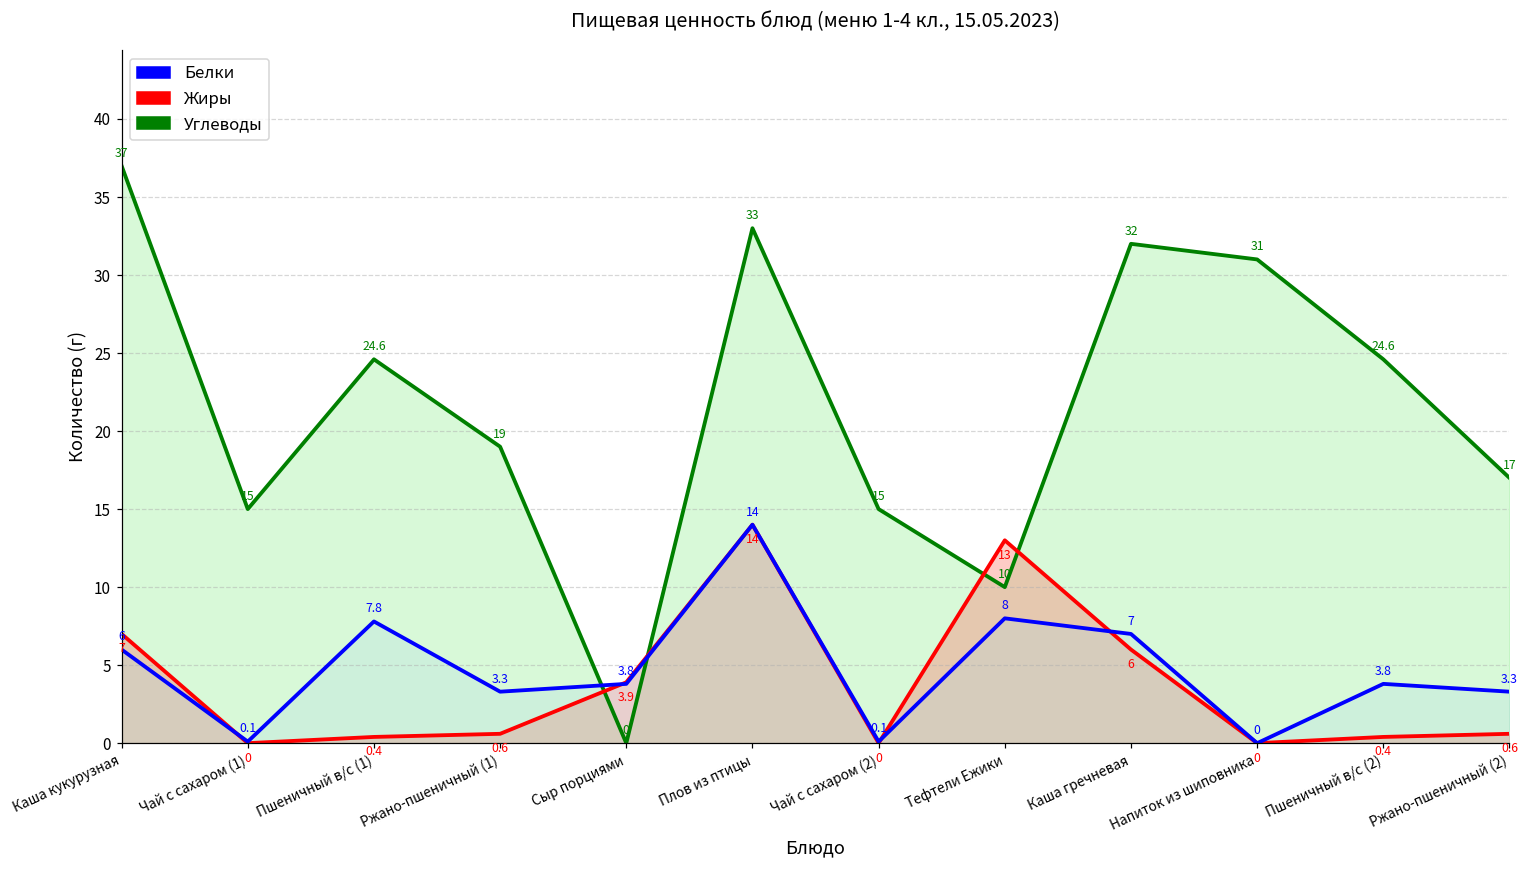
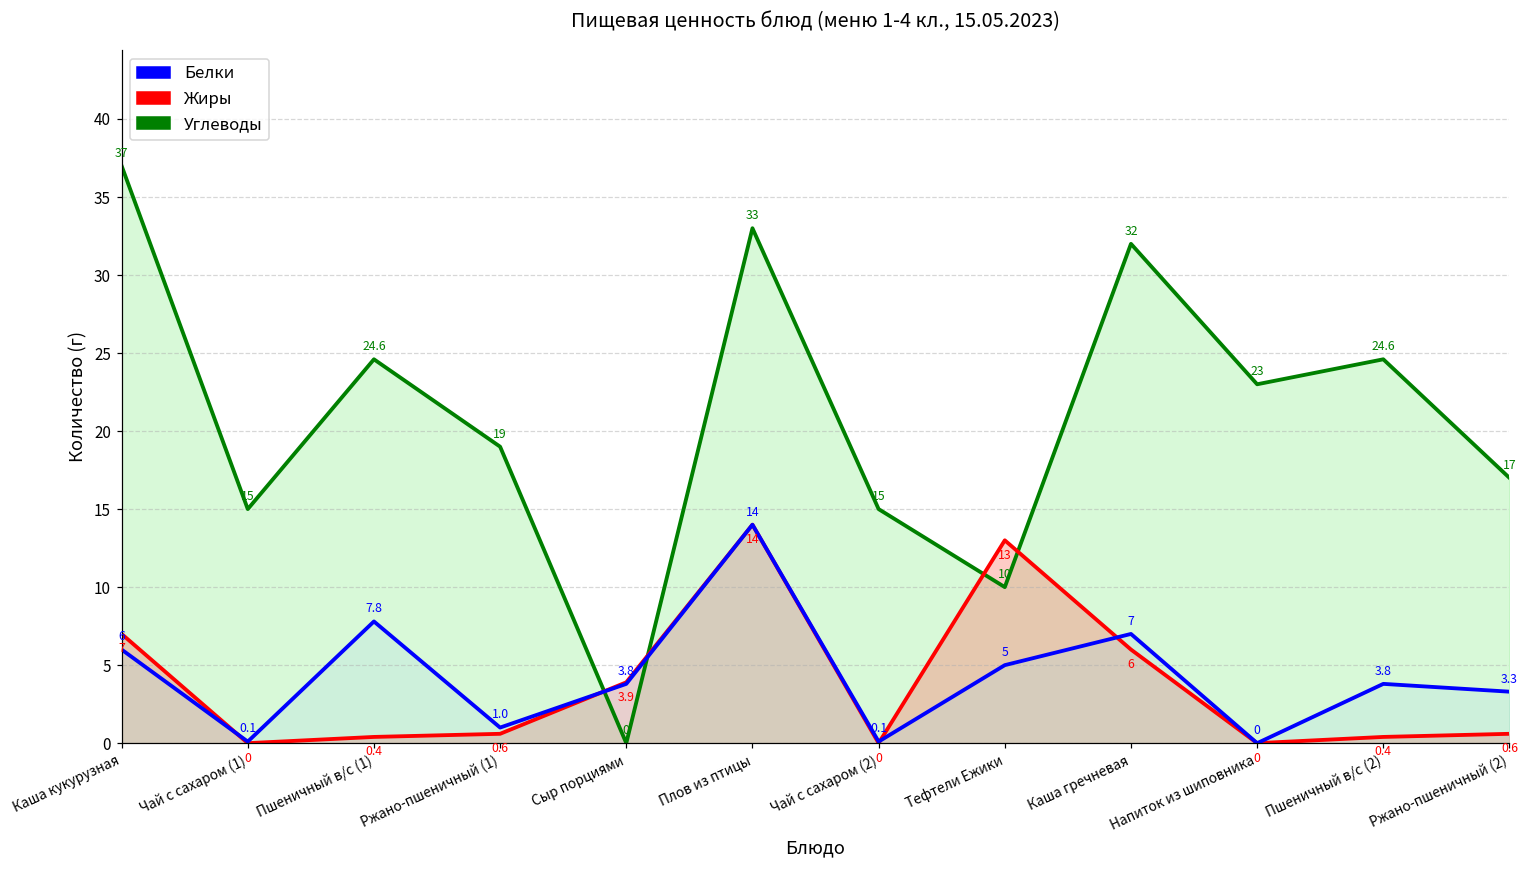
Белки, Ржано-пшеничный (1): 3.3 -> 1.0
Белки, Тефтели Ежики: 8 -> 5
Углеводы, Напиток из шиповника: 31 -> 23
